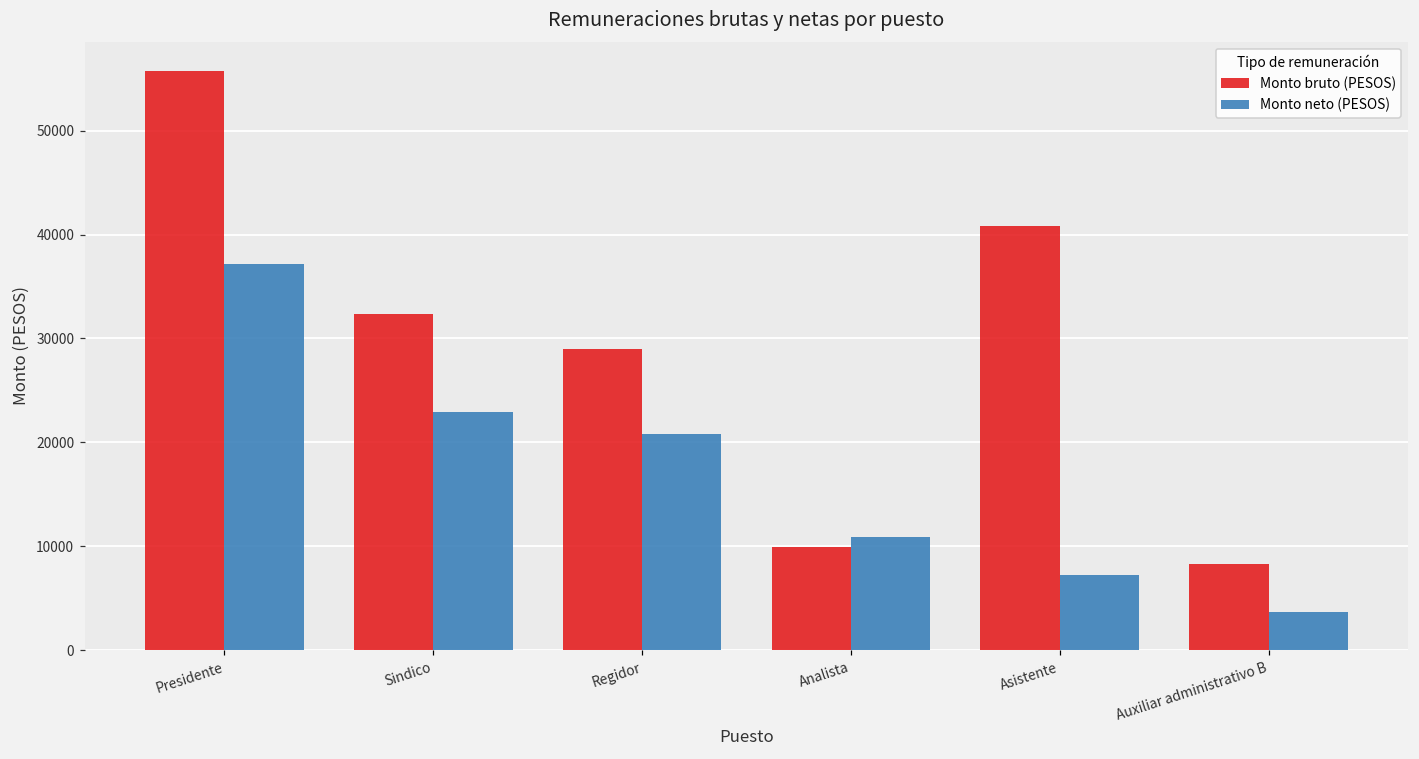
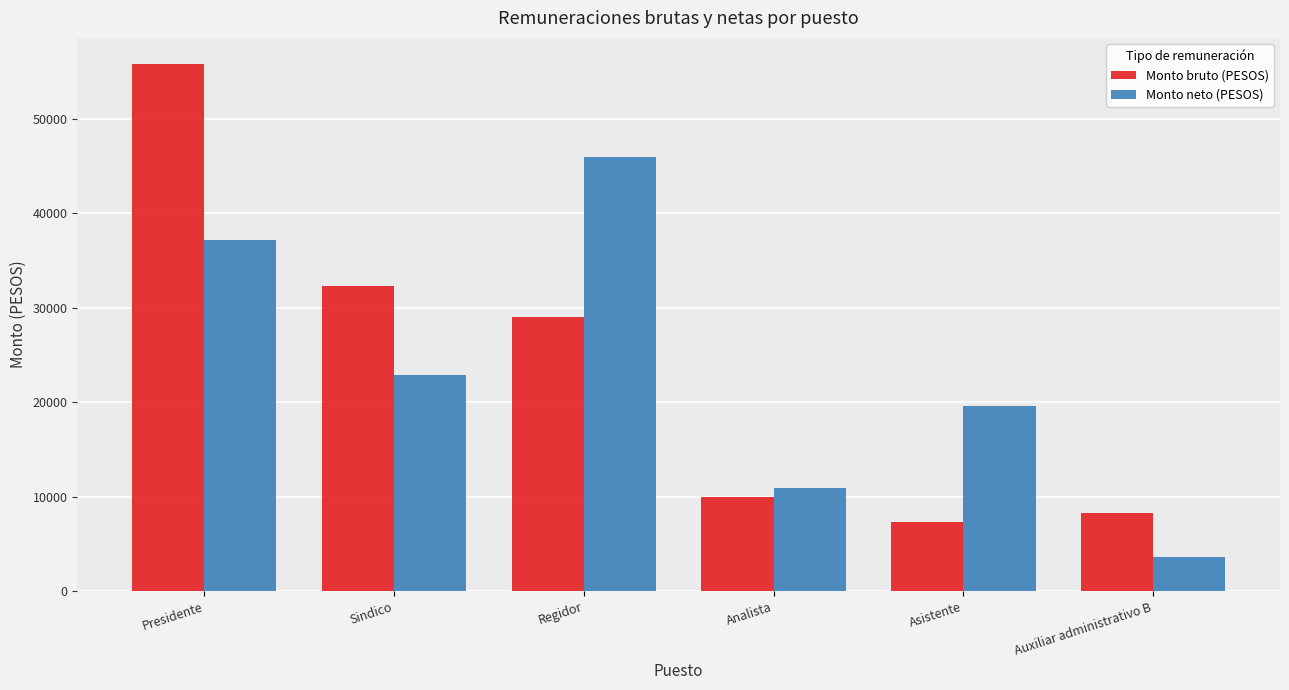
Monto neto (PESOS), Regidor: 21000 -> 46000
Monto bruto (PESOS), Asistente: 41000 -> 7000
Monto neto (PESOS), Asistente: 7000 -> 20000
